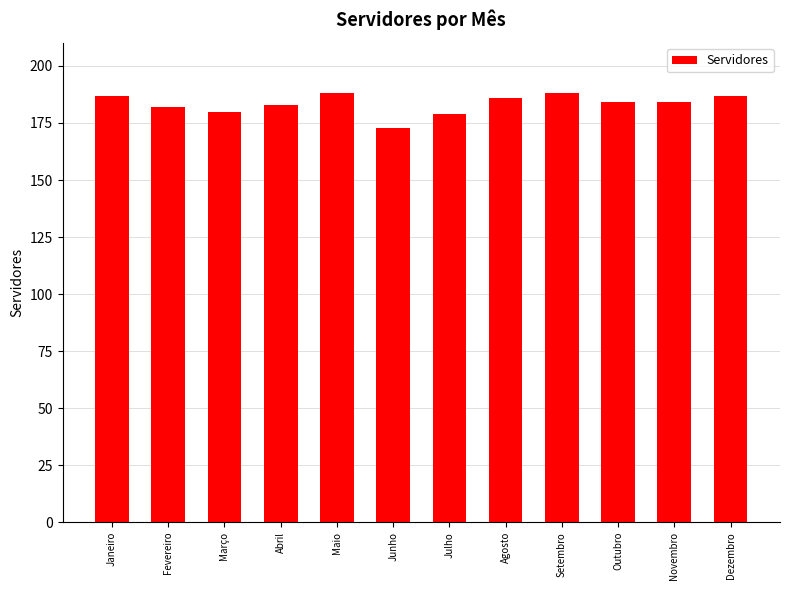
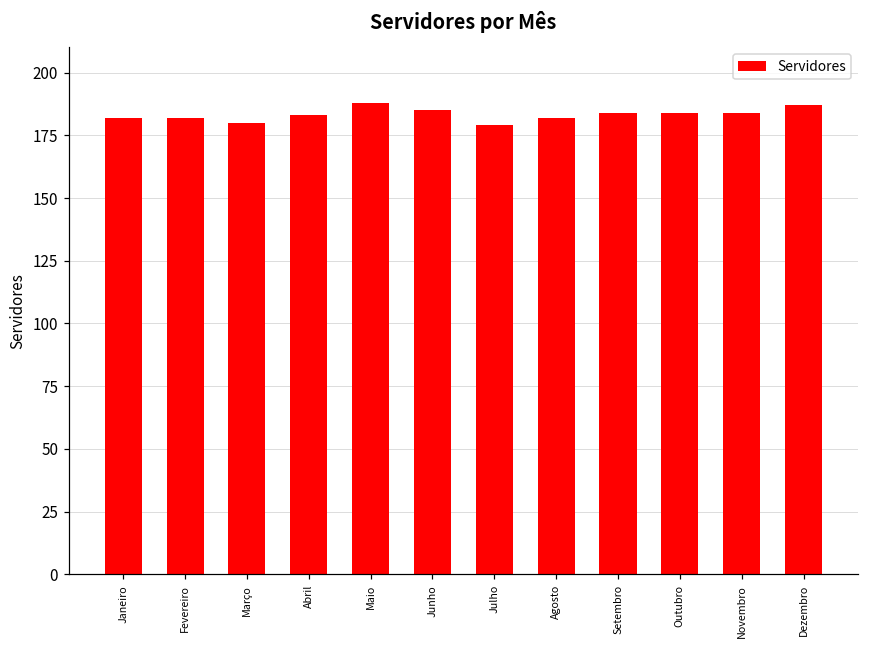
Janeiro: 187 -> 182
Junho: 173 -> 185
Agosto: 186 -> 182
Setembro: 188 -> 184
